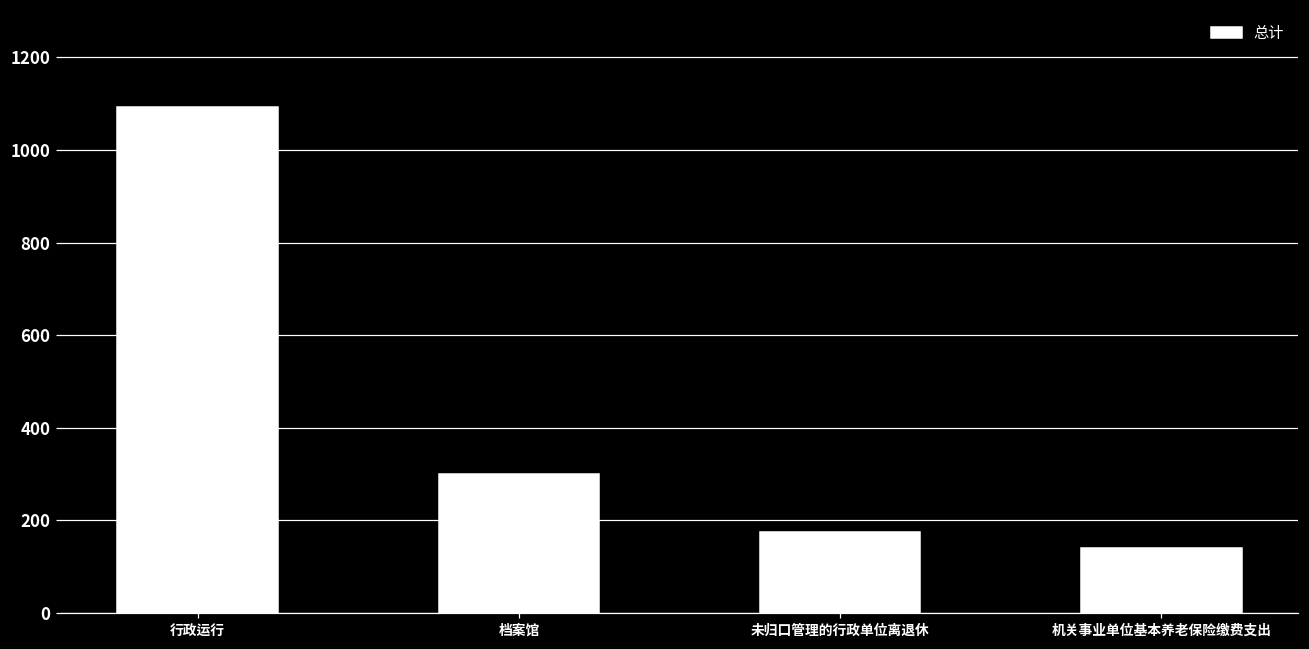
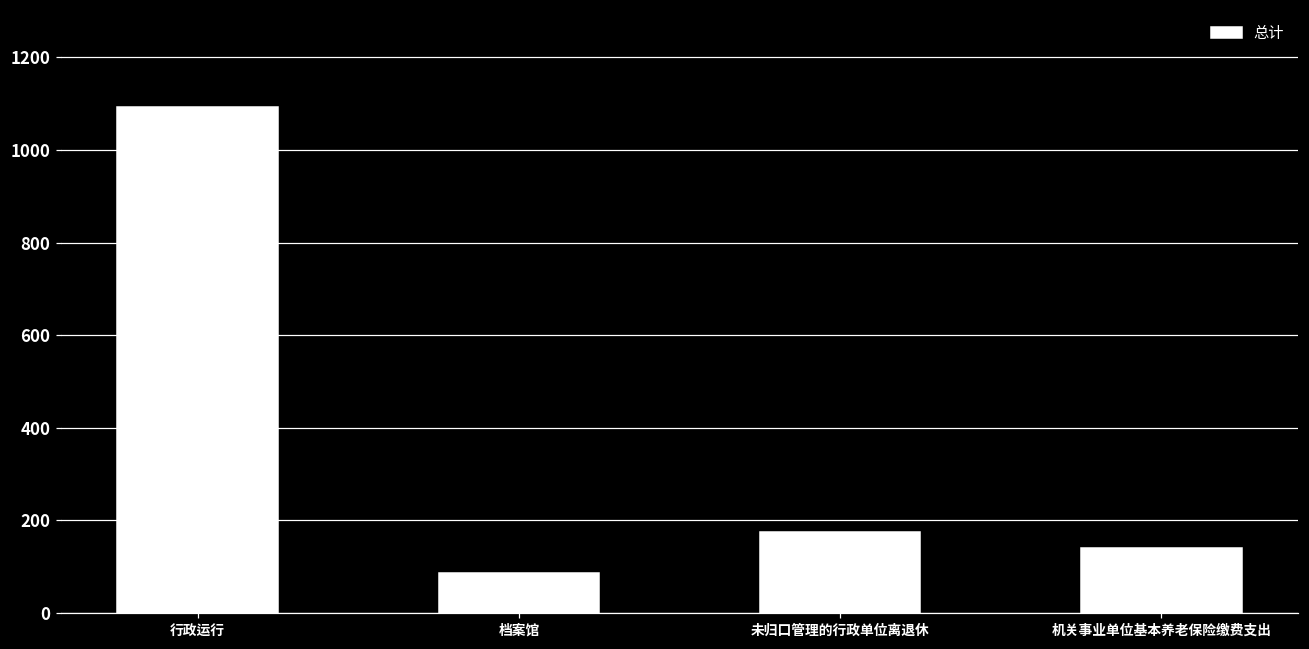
档案馆: 300 -> 90
